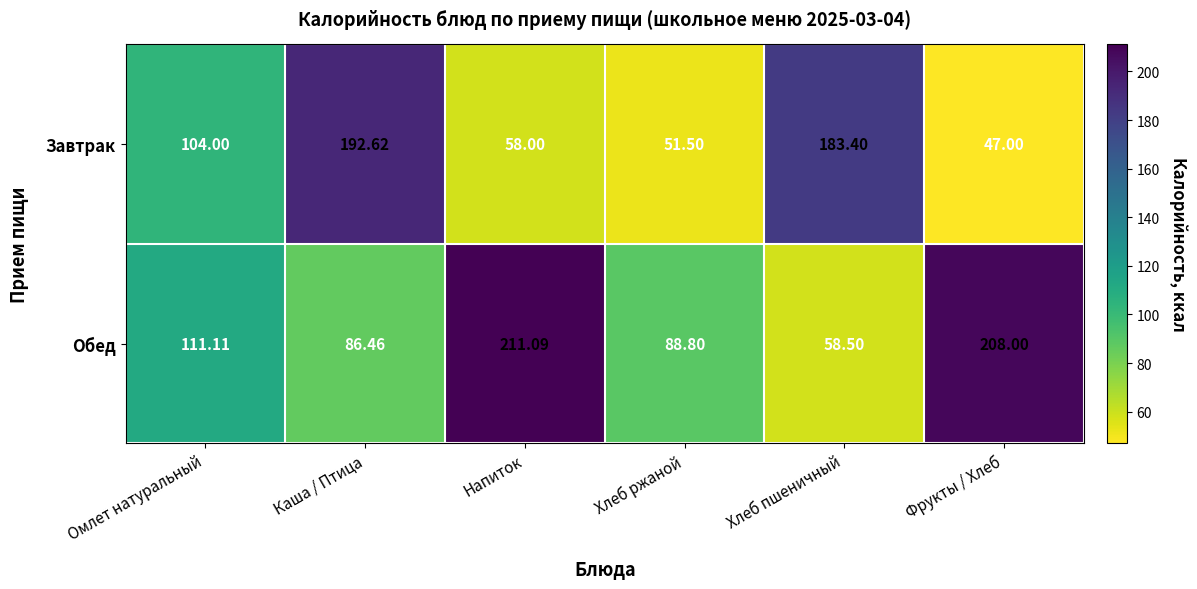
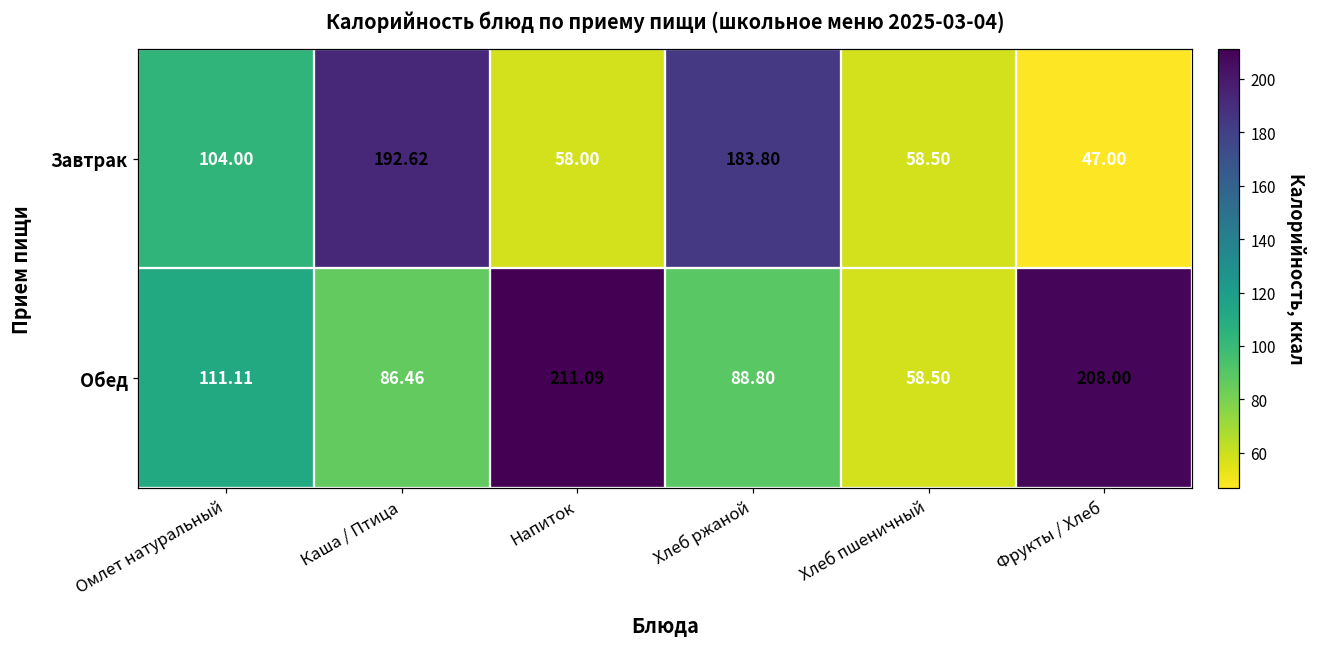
Завтрак, Хлеб ржаной: 51.50 -> 183.80
Завтрак, Хлеб пшеничный: 183.40 -> 58.50
